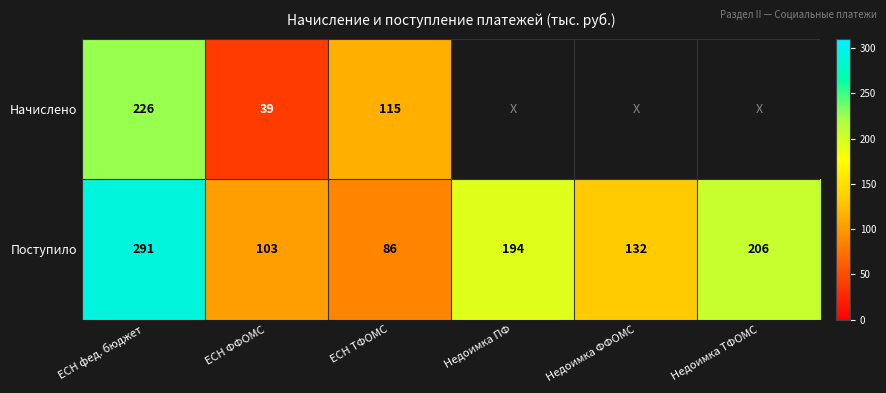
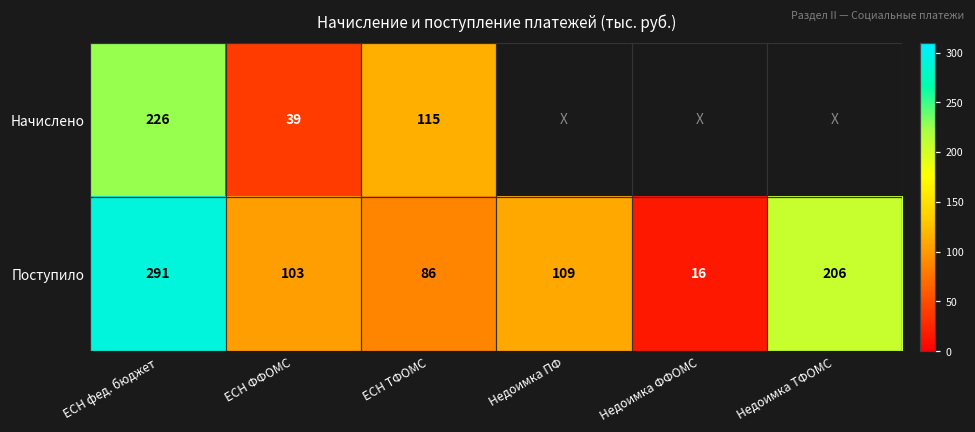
Поступило, Недоимка ПФ: 194 -> 109
Поступило, Недоимка ФФОМС: 132 -> 16
